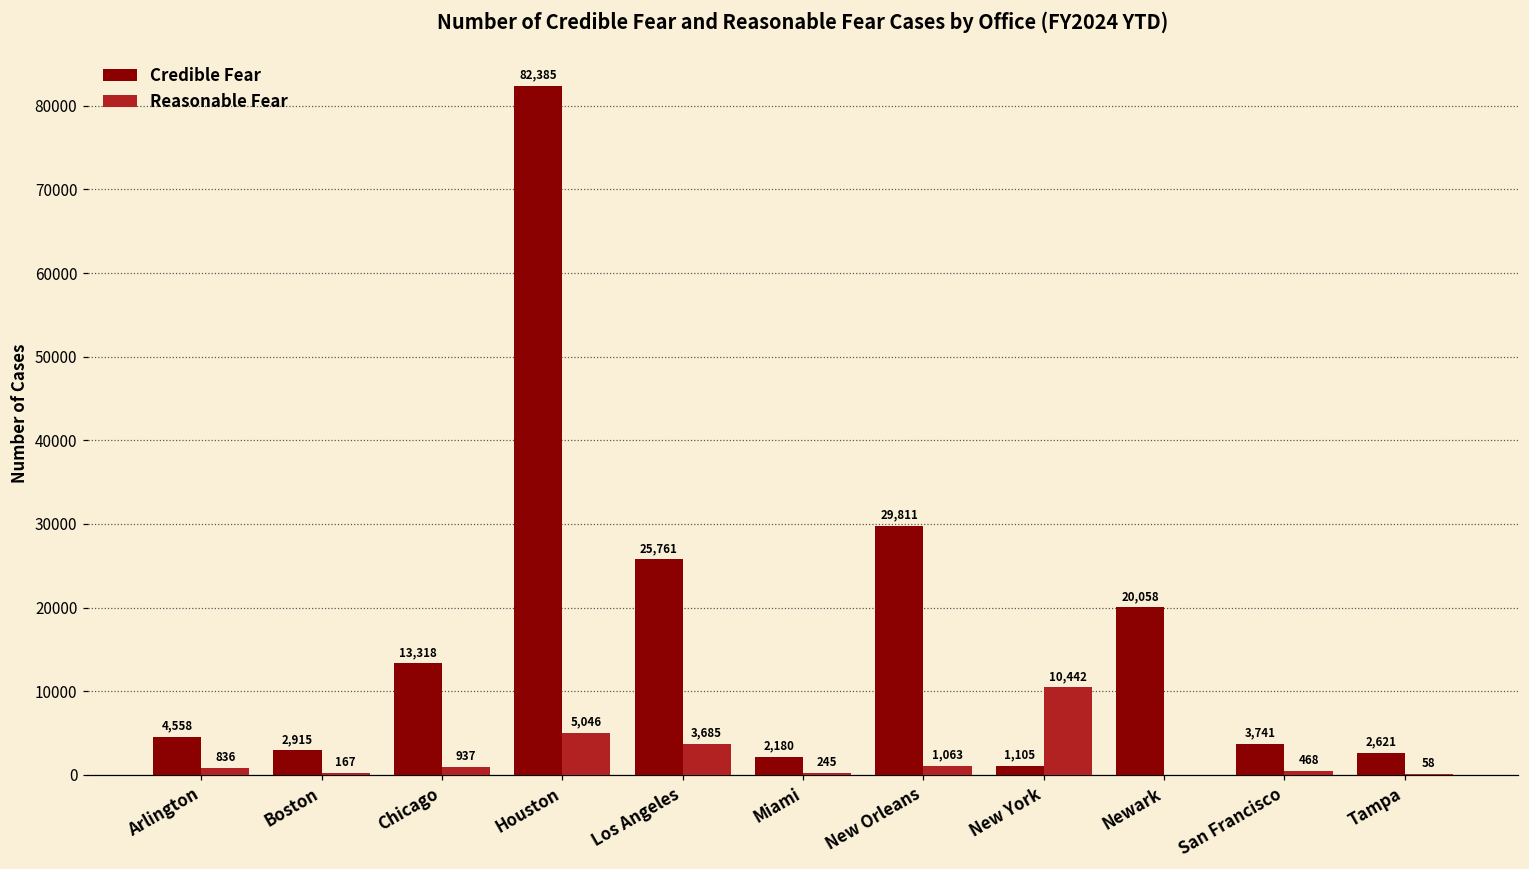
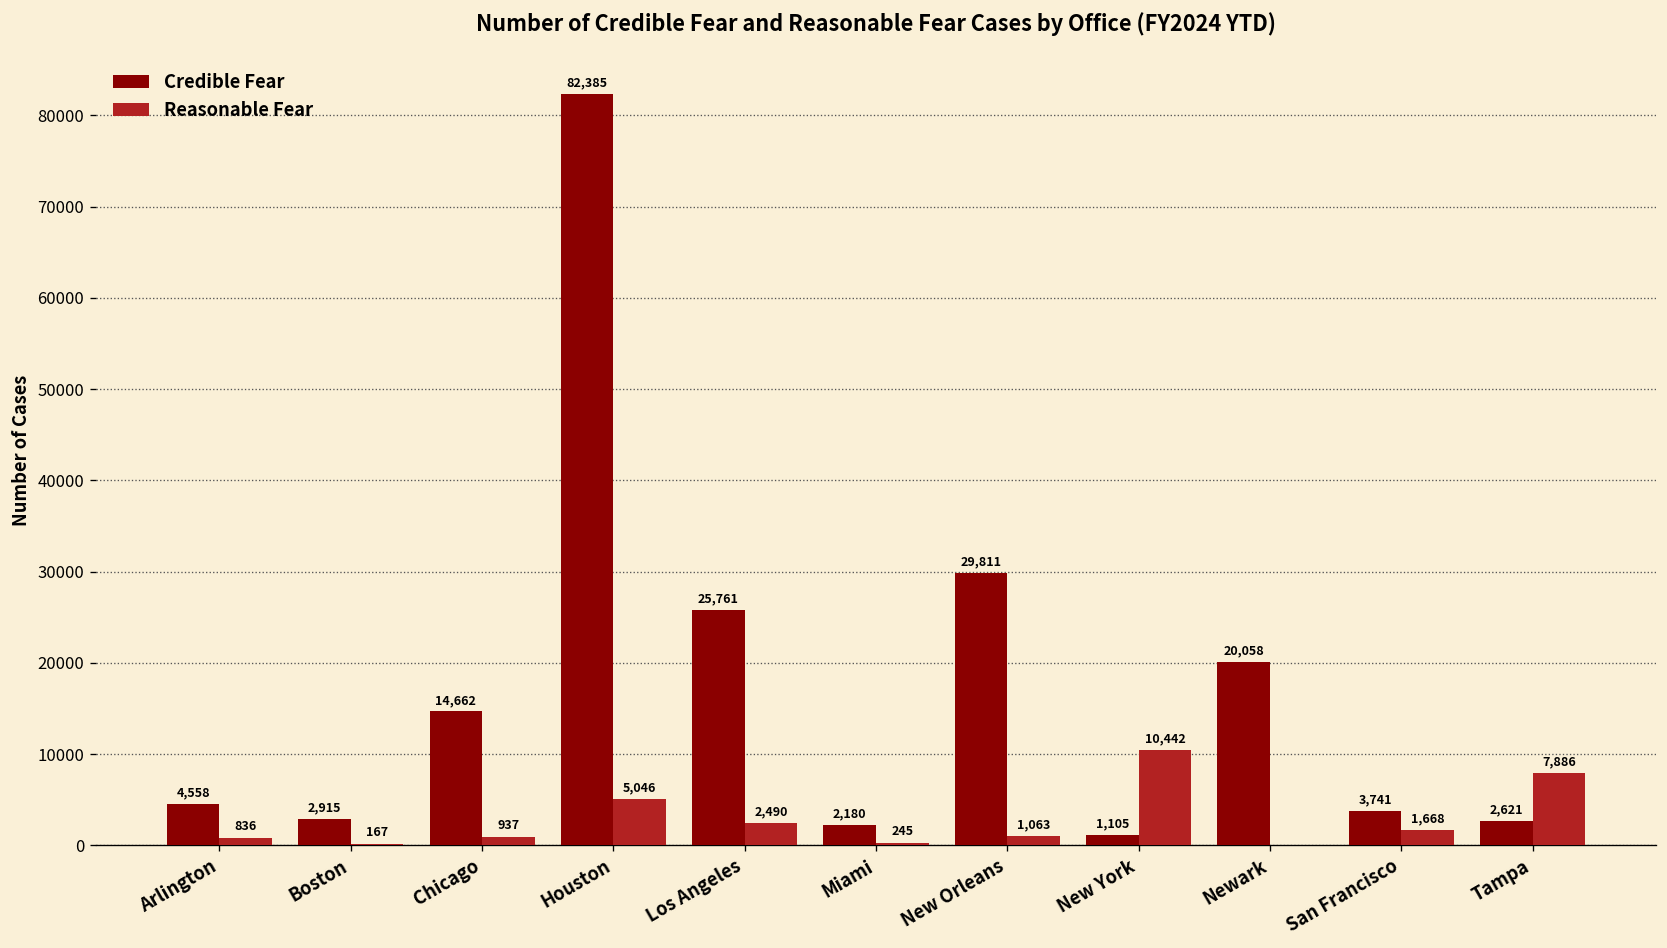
Credible Fear, Chicago: 13,318 -> 14,662
Reasonable Fear, Los Angeles: 3,685 -> 2,490
Reasonable Fear, San Francisco: 468 -> 1,668
Reasonable Fear, Tampa: 58 -> 7,886
